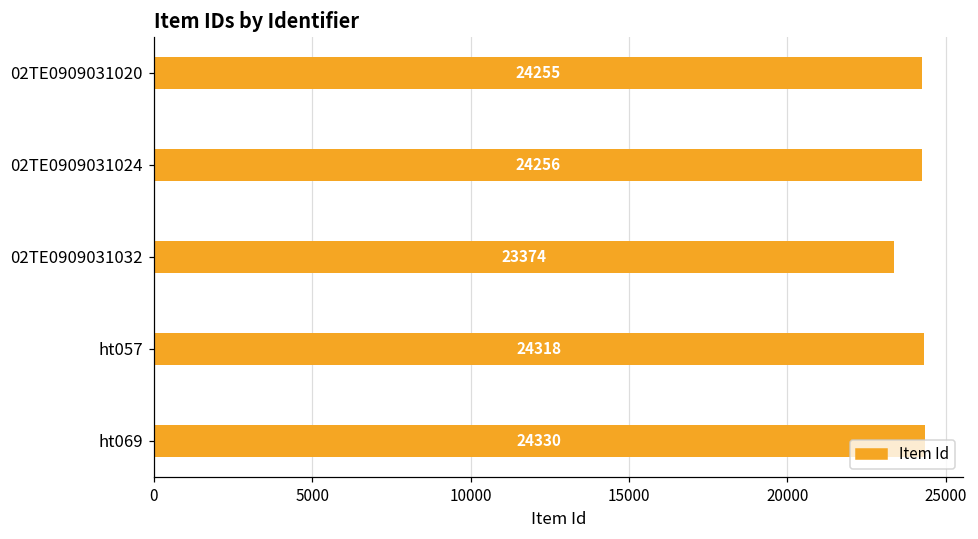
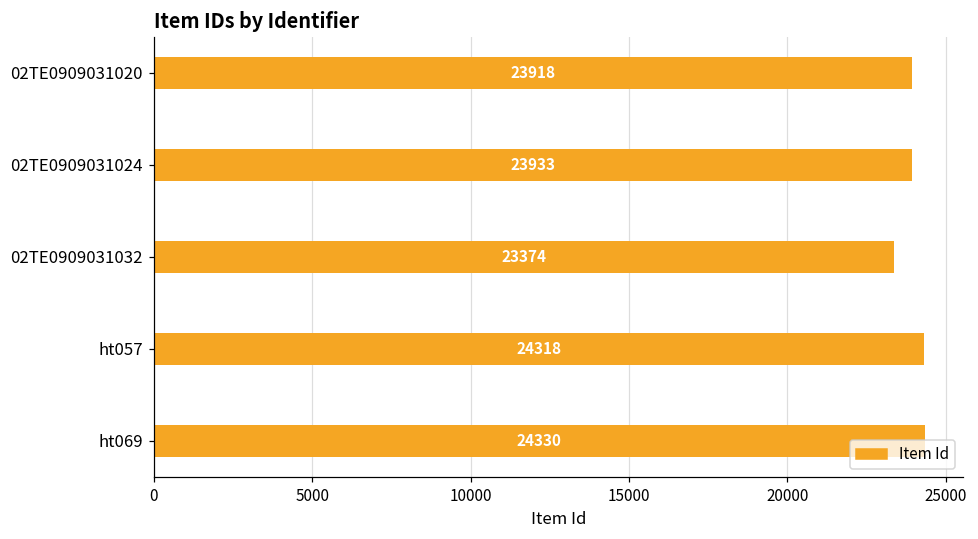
02TE0909031020: 24255 -> 23918
02TE0909031024: 24256 -> 23933
